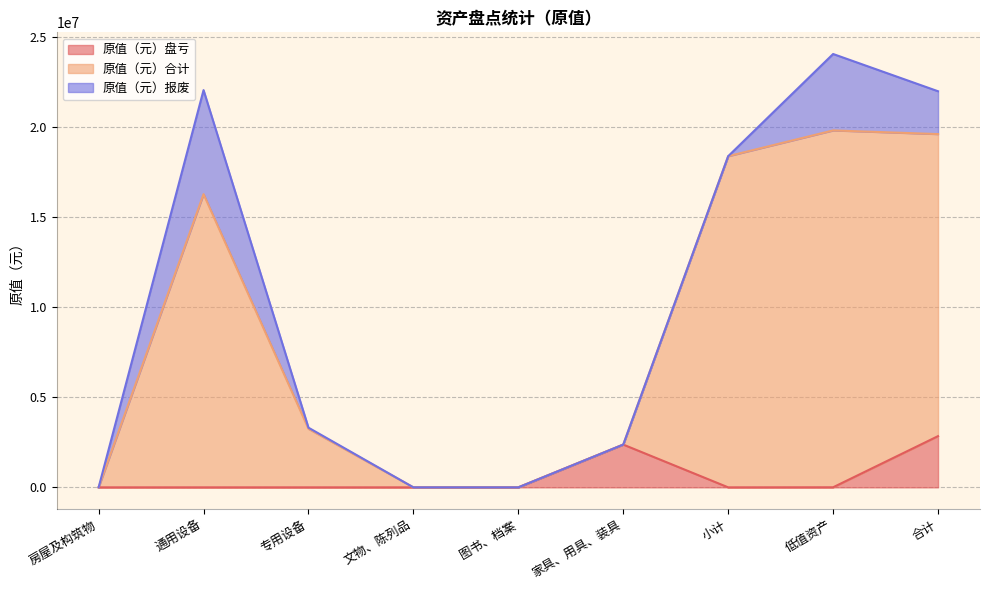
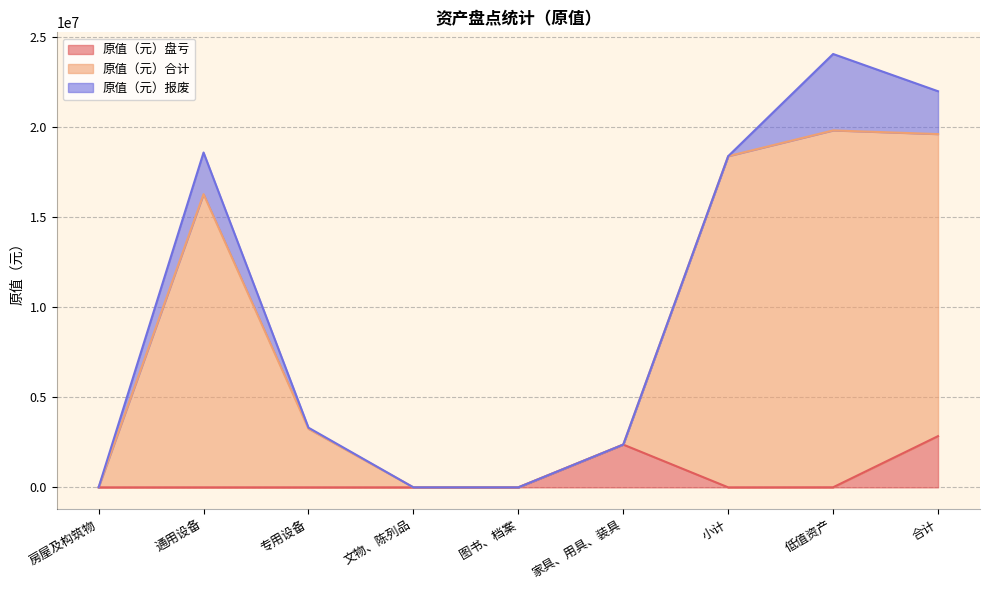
原值（元）报废, 通用设备: 5800000 -> 2300000
